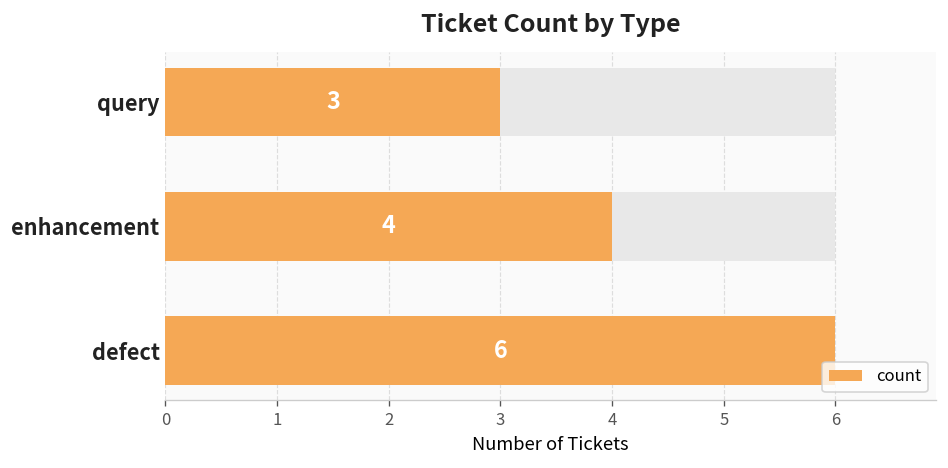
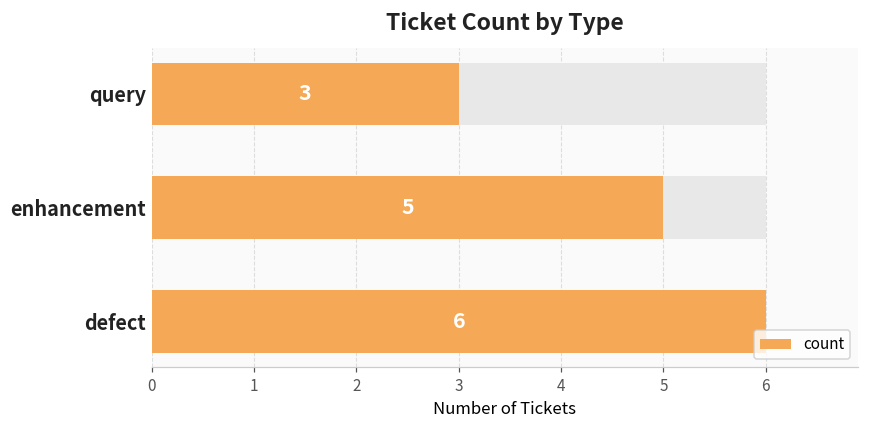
count, enhancement: 4 -> 5
